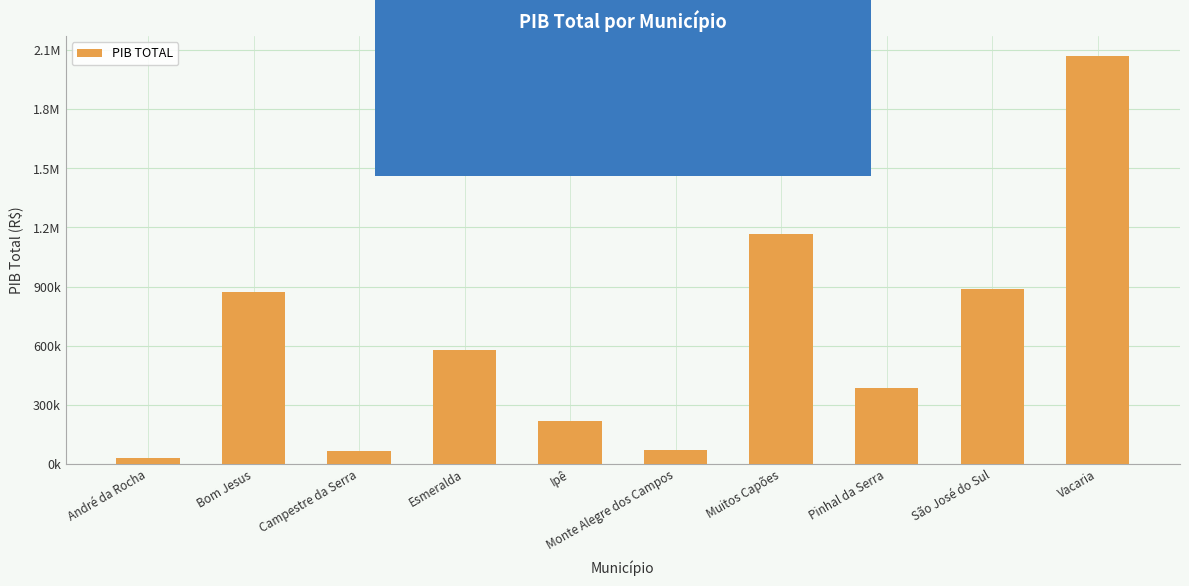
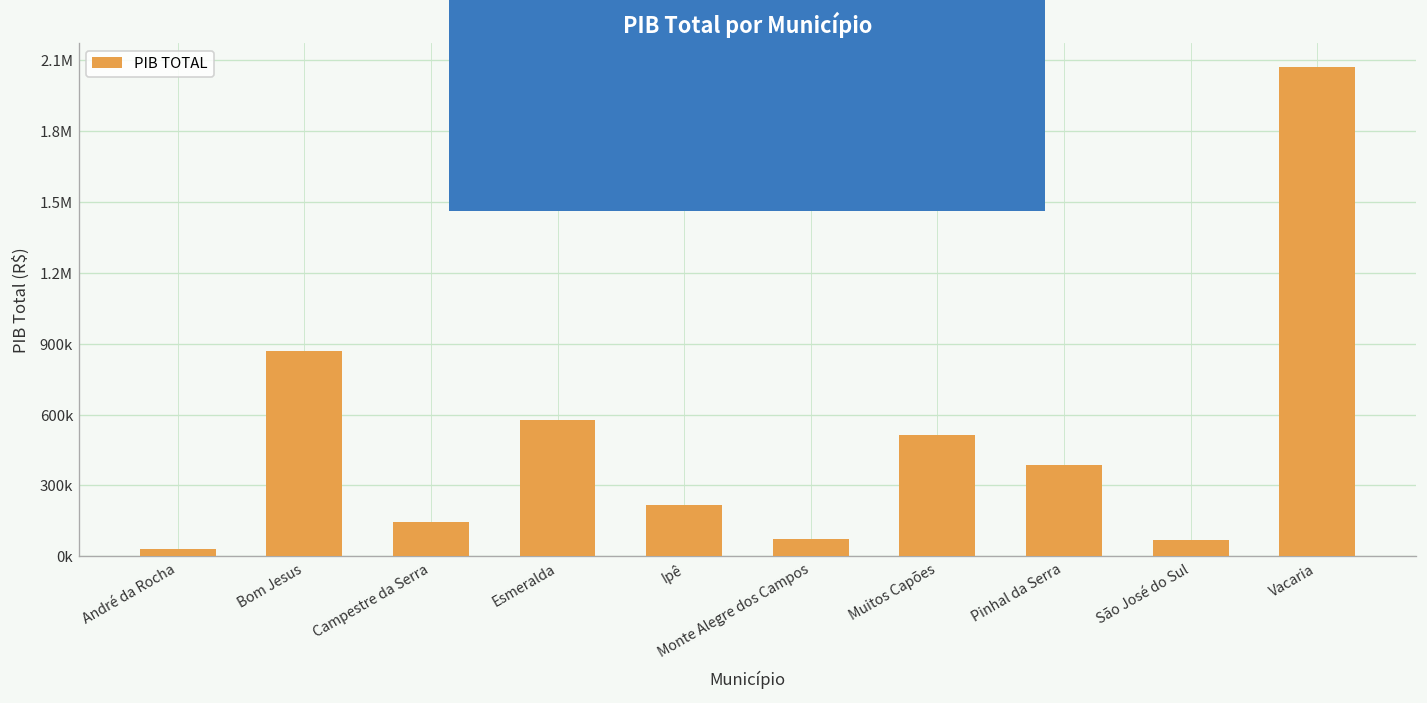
Campestre da Serra: 70000 -> 150000
Muitos Capões: 1170000 -> 510000
São José do Sul: 890000 -> 70000
